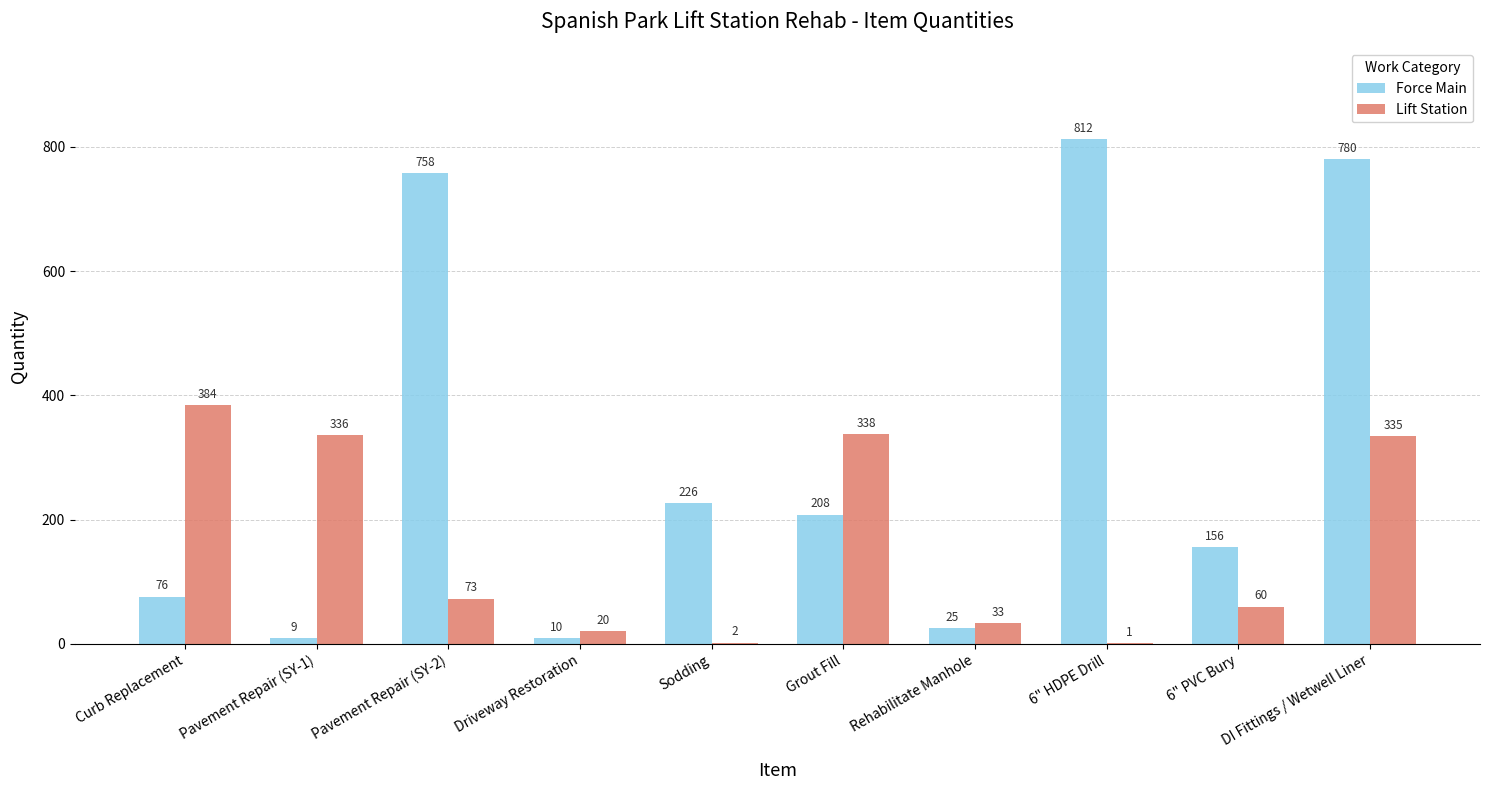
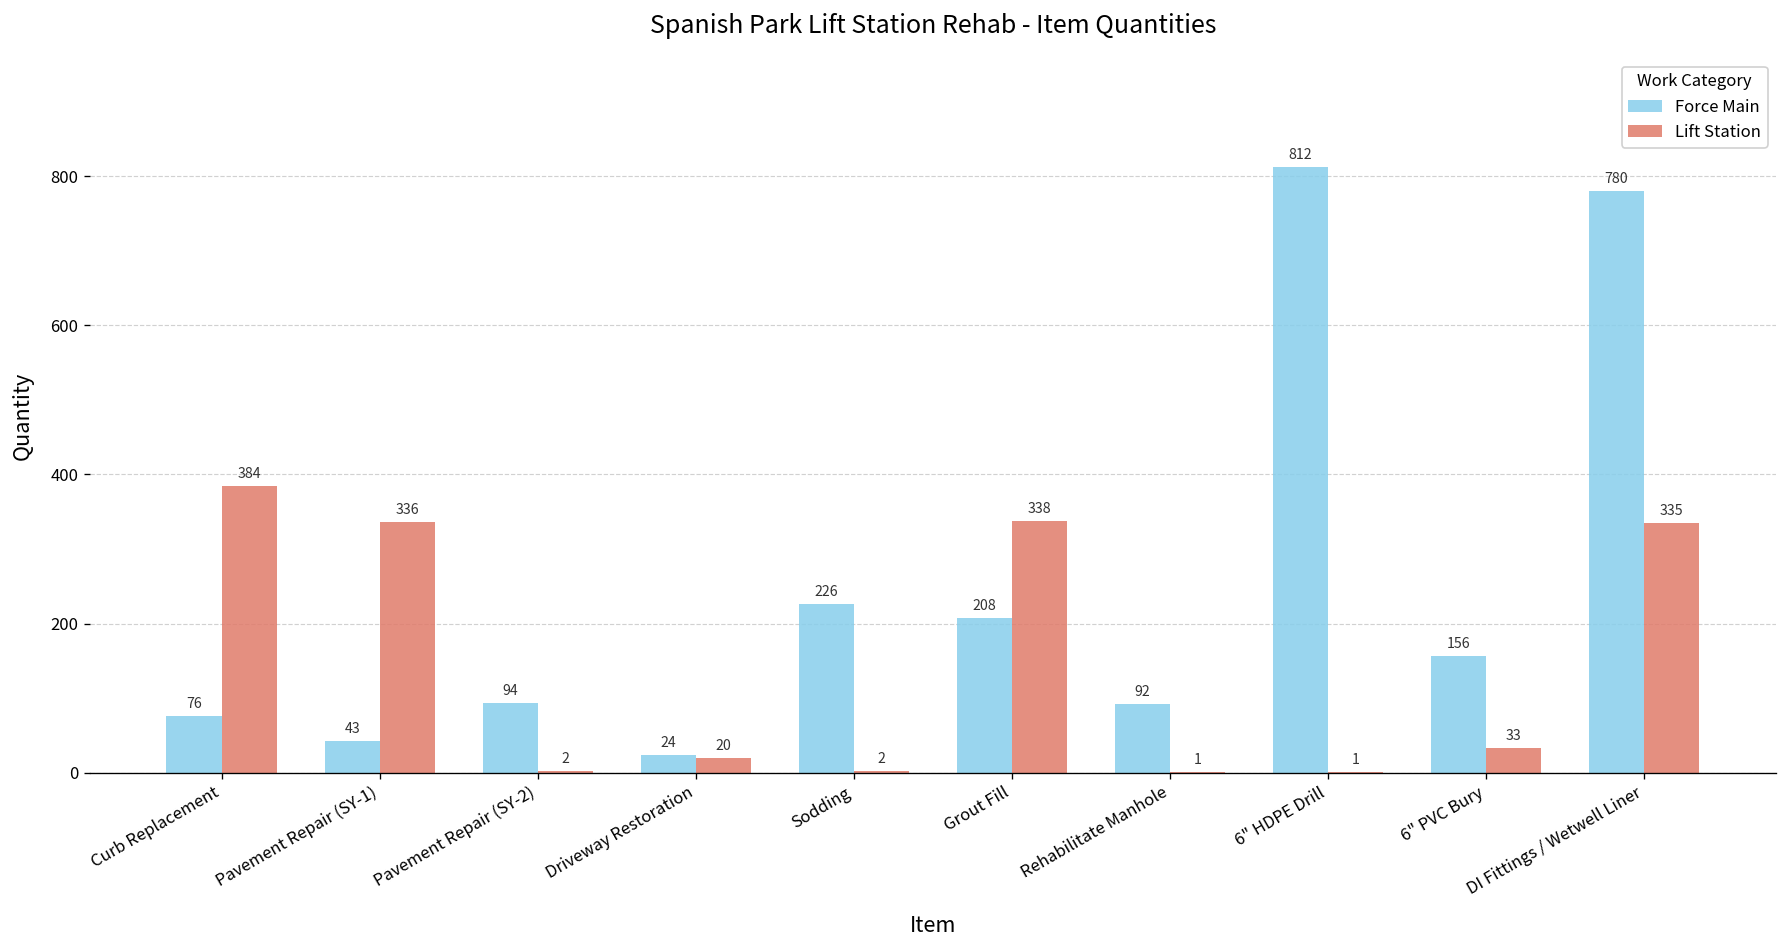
Force Main, Pavement Repair (SY-1): 9 -> 43
Force Main, Pavement Repair (SY-2): 758 -> 94
Lift Station, Pavement Repair (SY-2): 73 -> 2
Force Main, Driveway Restoration: 10 -> 24
Force Main, Rehabilitate Manhole: 25 -> 92
Lift Station, Rehabilitate Manhole: 33 -> 1
Lift Station, 6" PVC Bury: 60 -> 33
